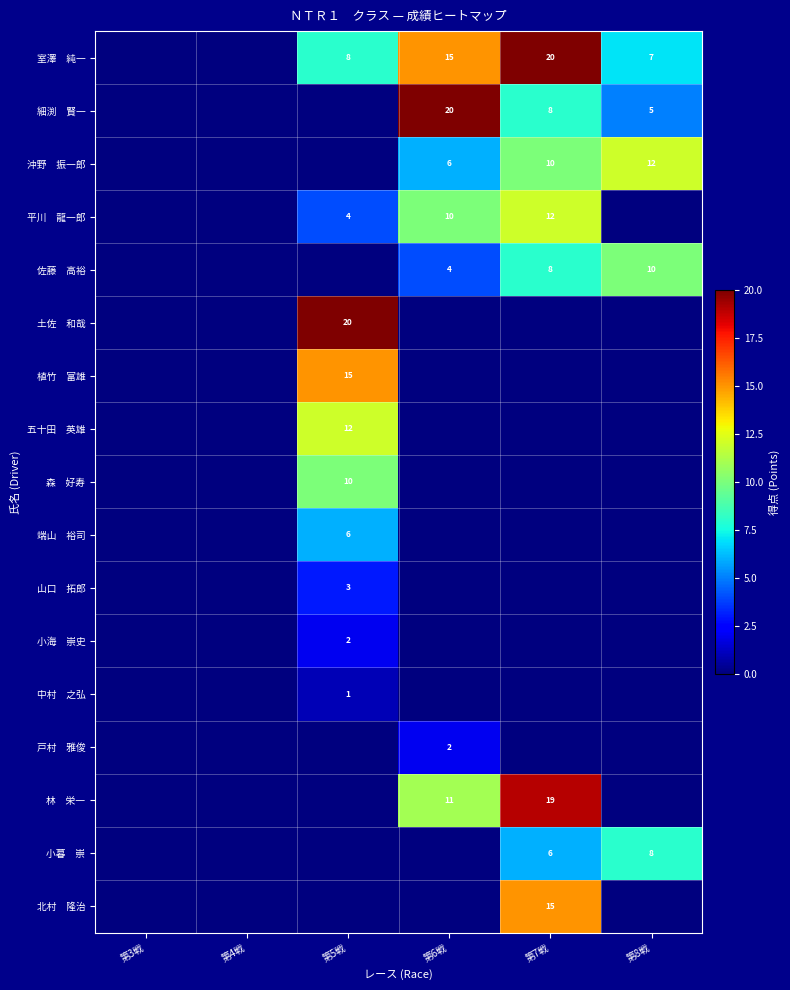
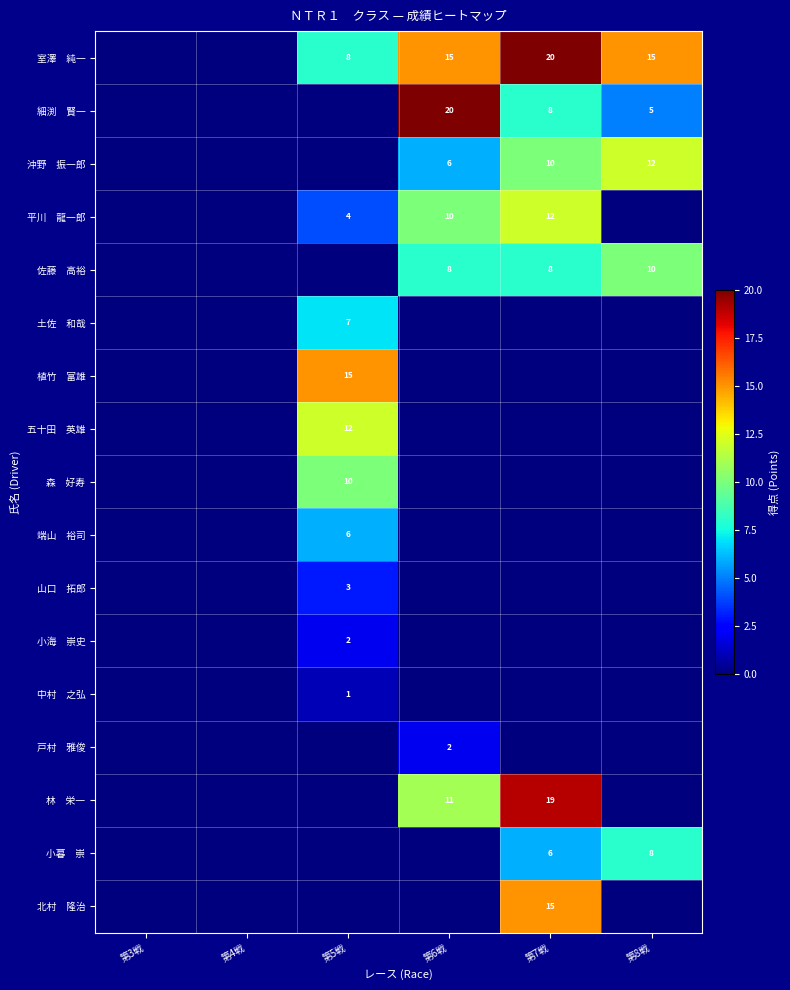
室澤 純一, 第8戦: 7 -> 15
佐藤 高裕, 第6戦: 4 -> 8
土佐 和哉, 第5戦: 20 -> 7
